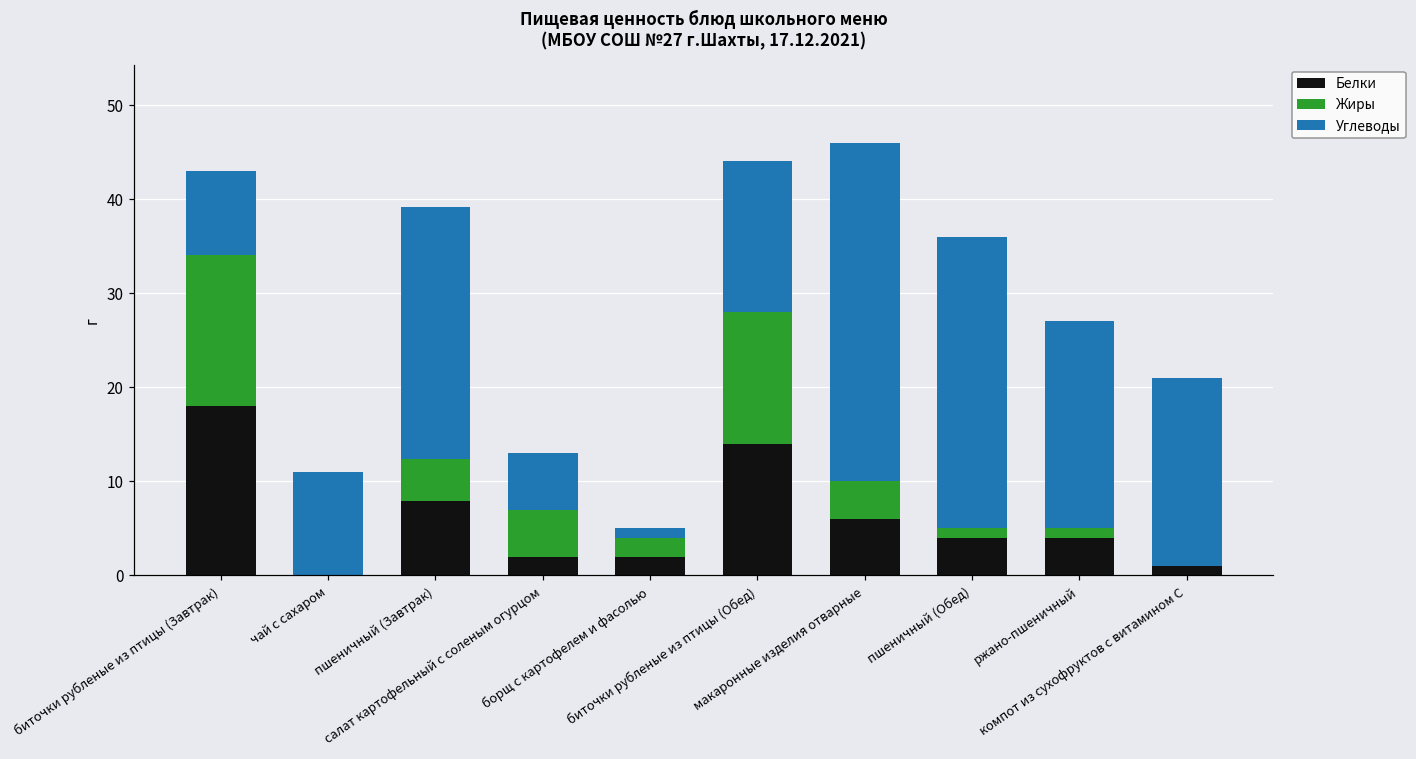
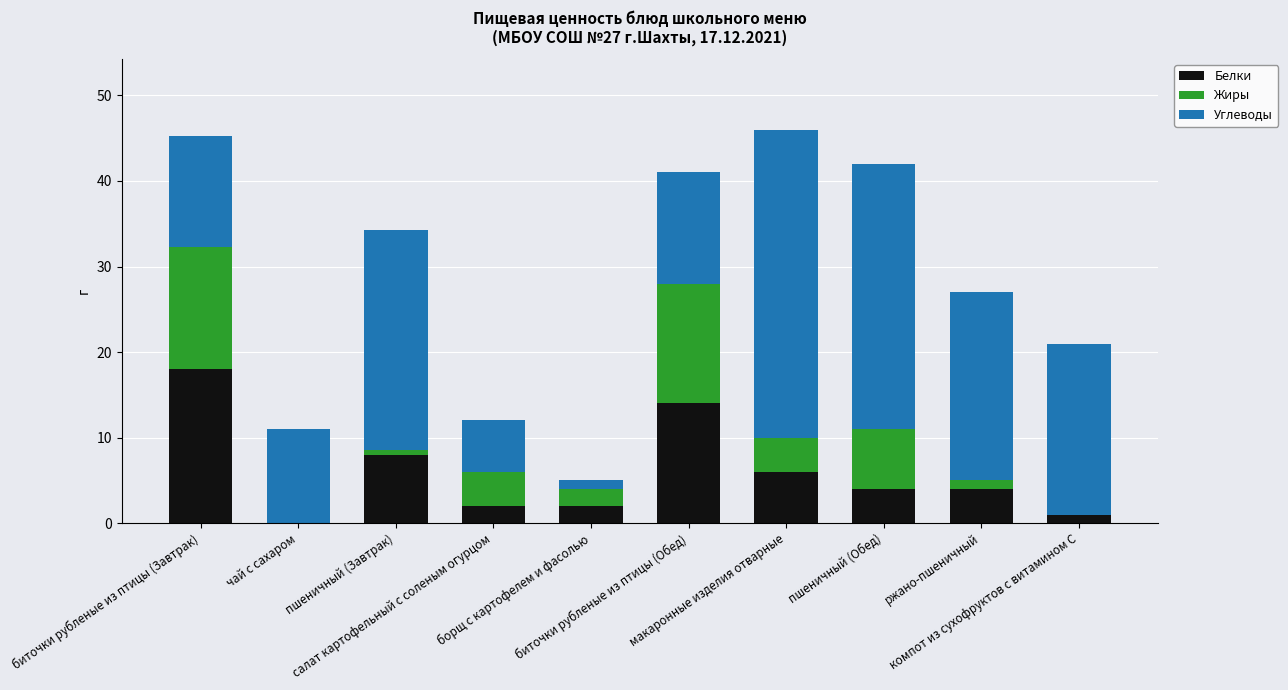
Жиры, биточки рубленые из птицы (Завтрак): 16 -> 14
Углеводы, биточки рубленые из птицы (Завтрак): 9 -> 13
Жиры, пшеничный (Завтрак): 4 -> 1
Углеводы, пшеничный (Завтрак): 27 -> 26
Жиры, салат картофельный с соленым огурцом: 5 -> 4
Углеводы, биточки рубленые из птицы (Обед): 16 -> 13
Жиры, пшеничный (Обед): 1 -> 7
